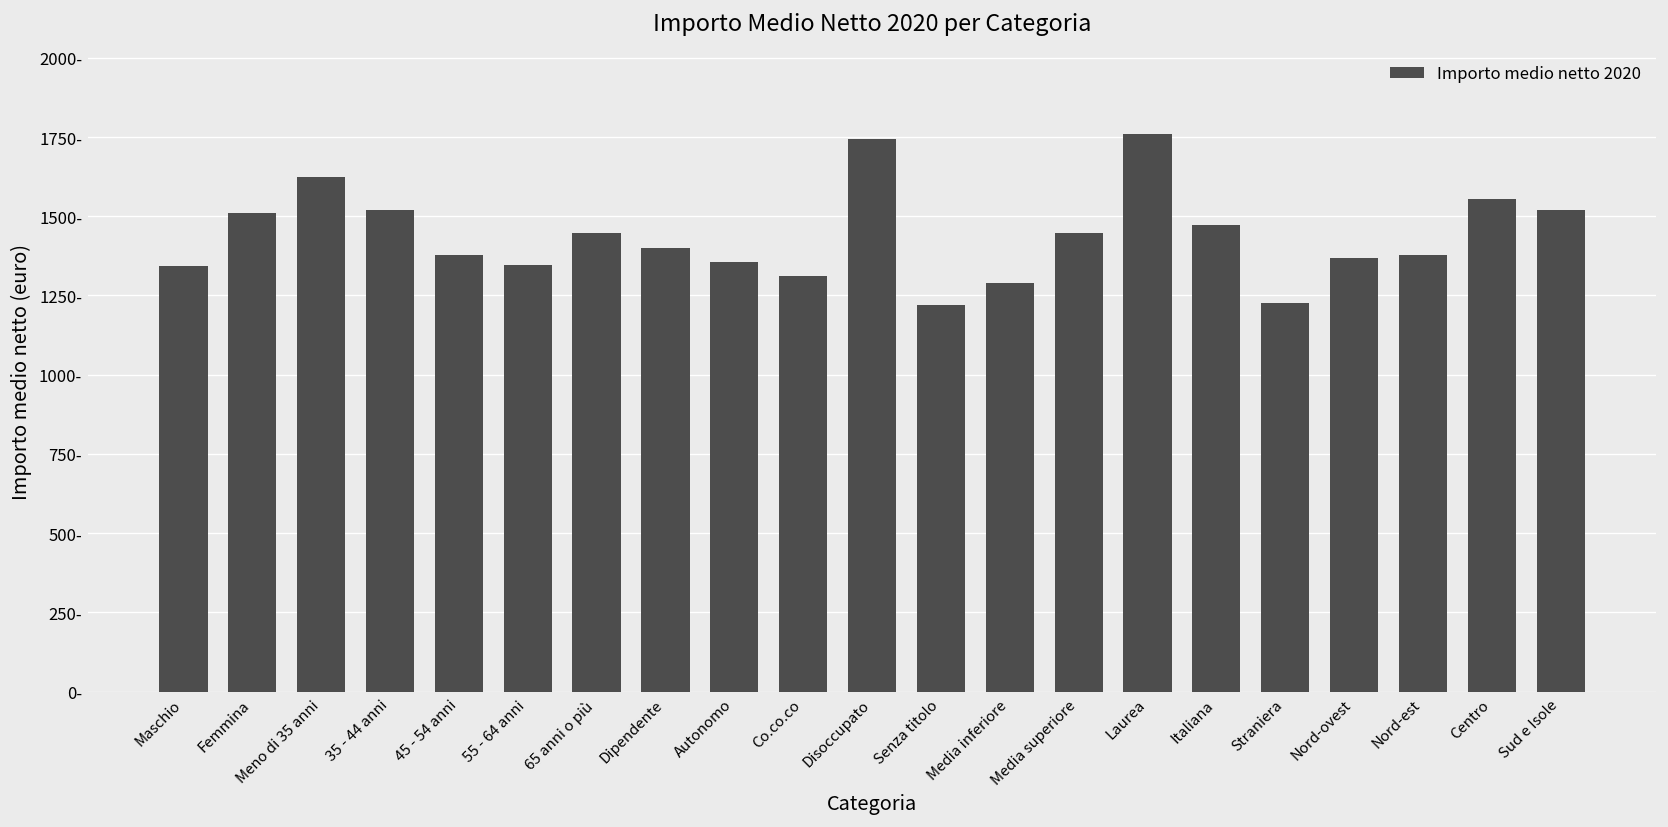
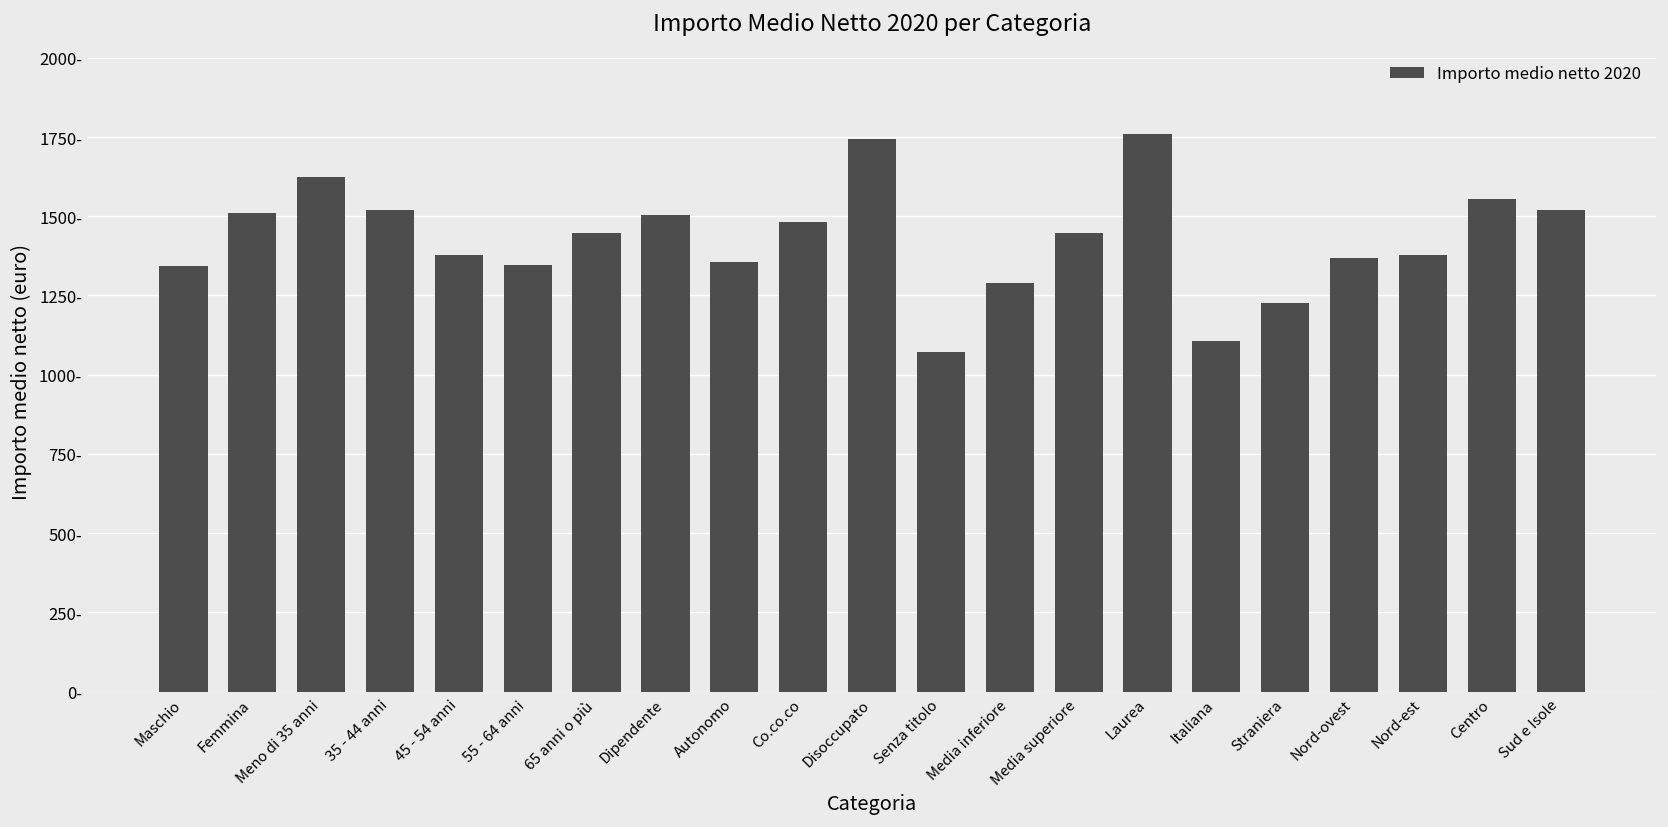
Dipendente: 1400- -> 1500-
Co.co.co: 1310- -> 1480-
Senza titolo: 1220- -> 1070-
Italiana: 1470- -> 1110-
